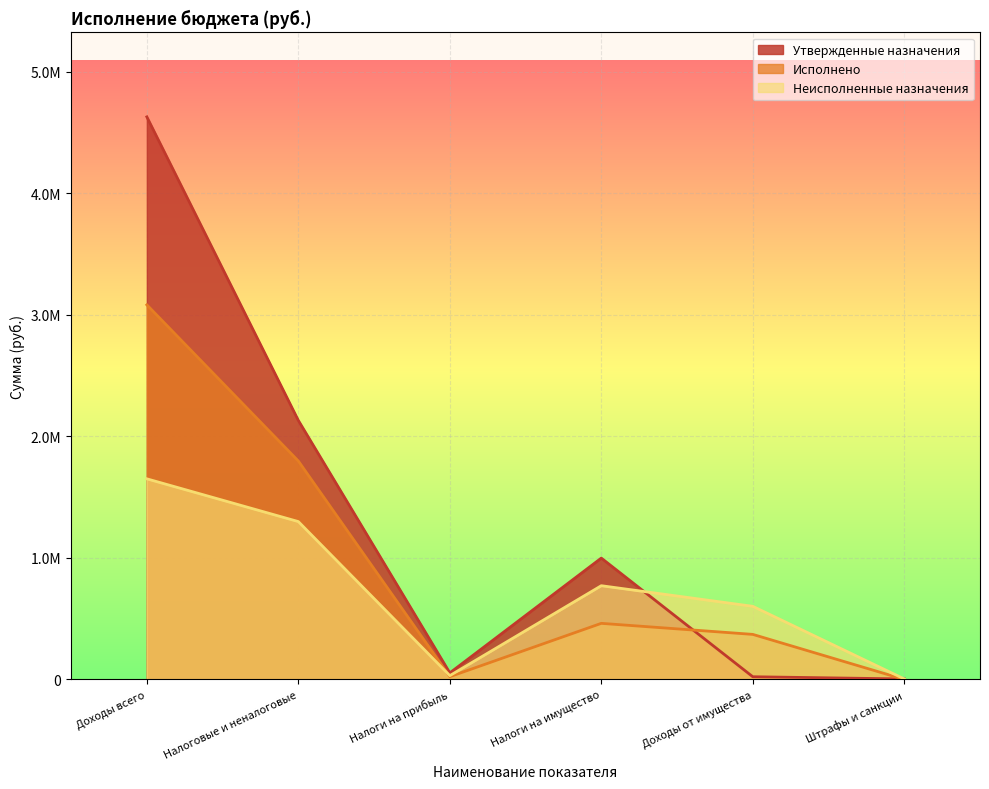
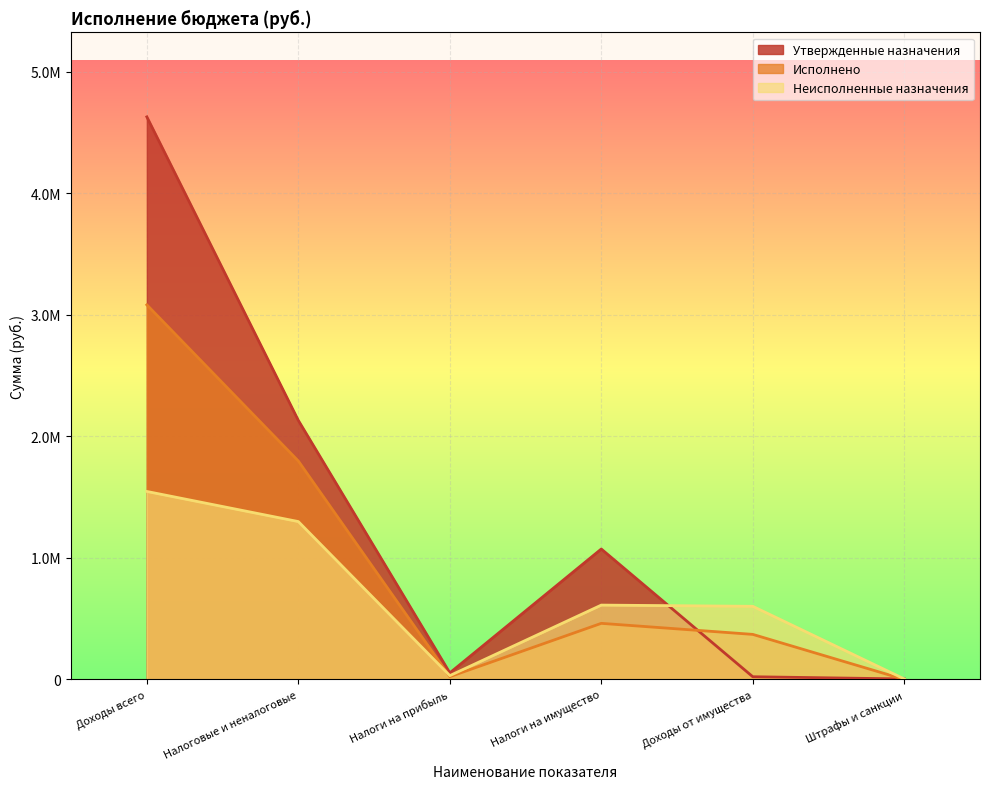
Неисполненные назначения, Доходы всего: 1650000 -> 1550000
Утвержденные назначения, Налоги на имущество: 1000000 -> 1070000
Неисполненные назначения, Налоги на имущество: 770000 -> 610000
